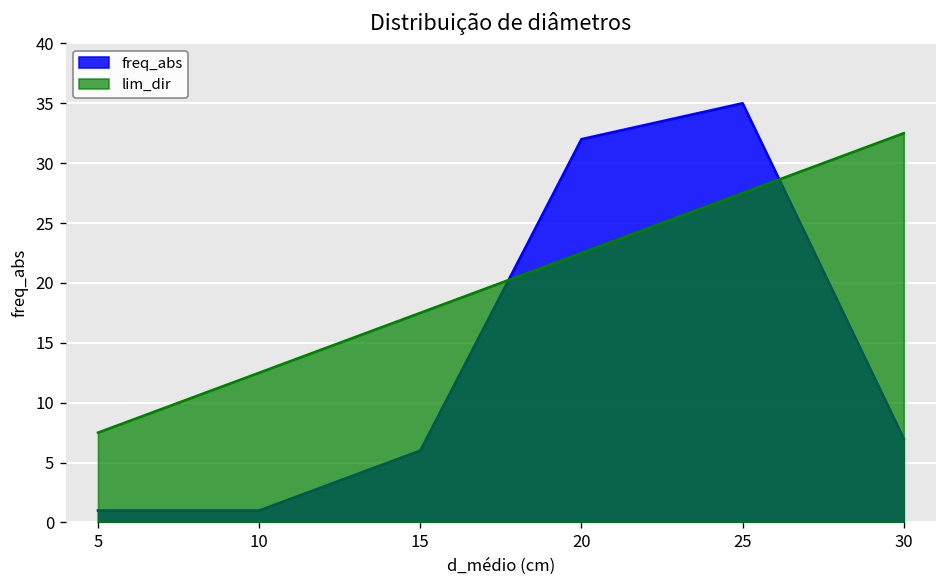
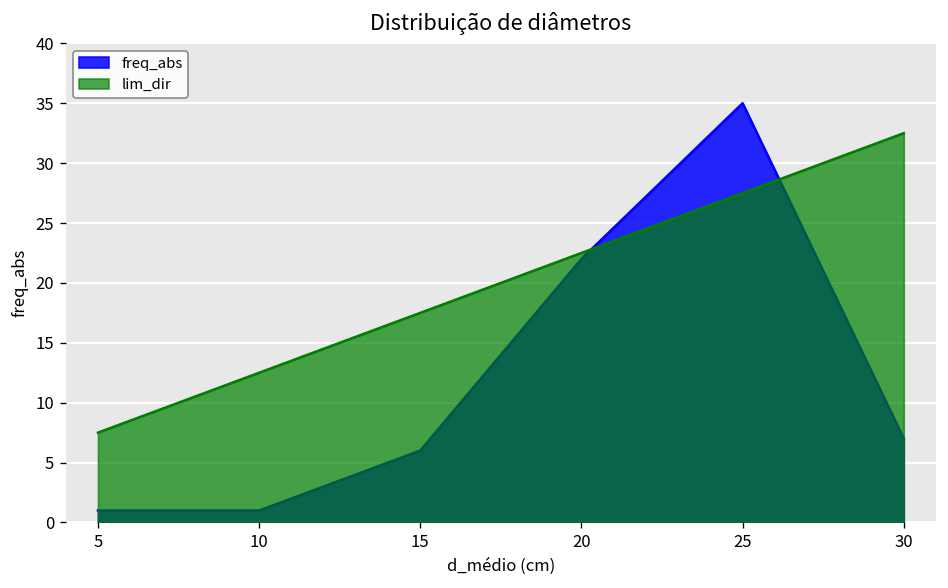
freq_abs, 20: 32 -> 22
